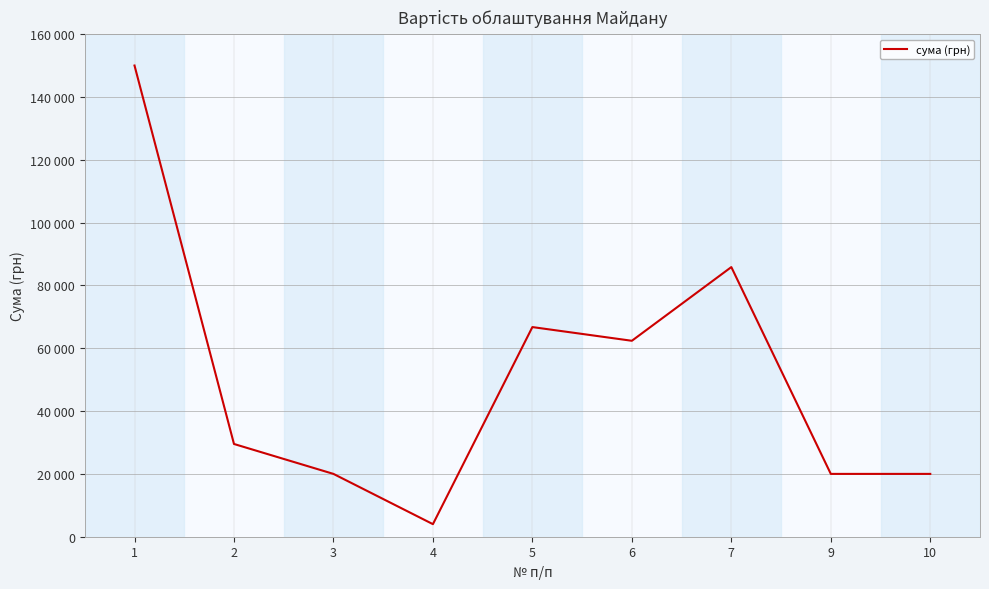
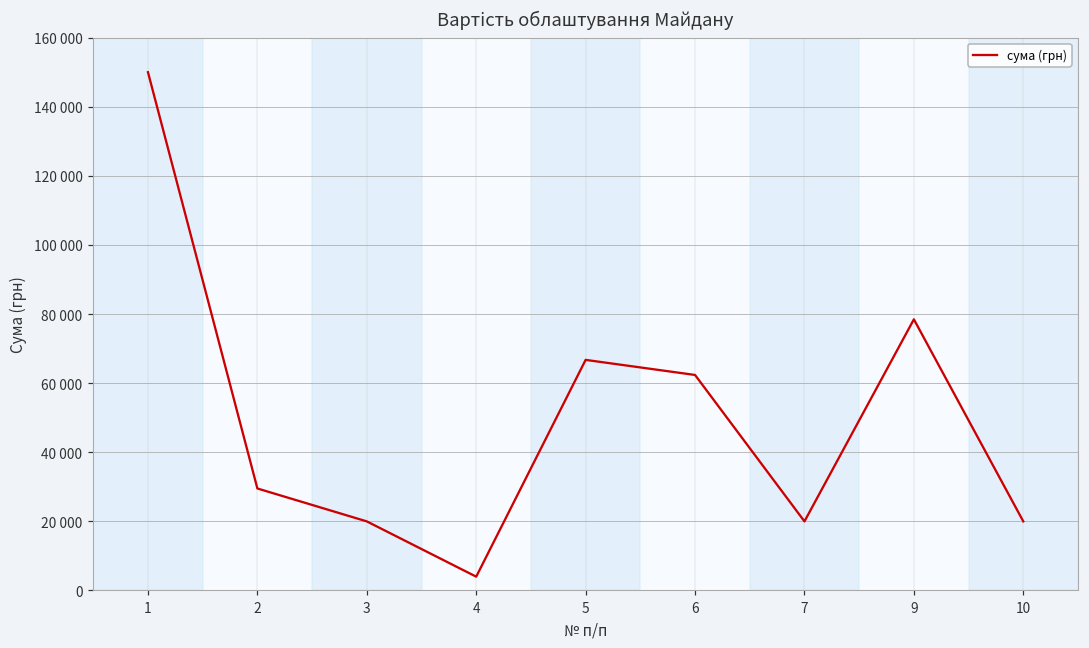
7: 86000 -> 20000
9: 20000 -> 78000
